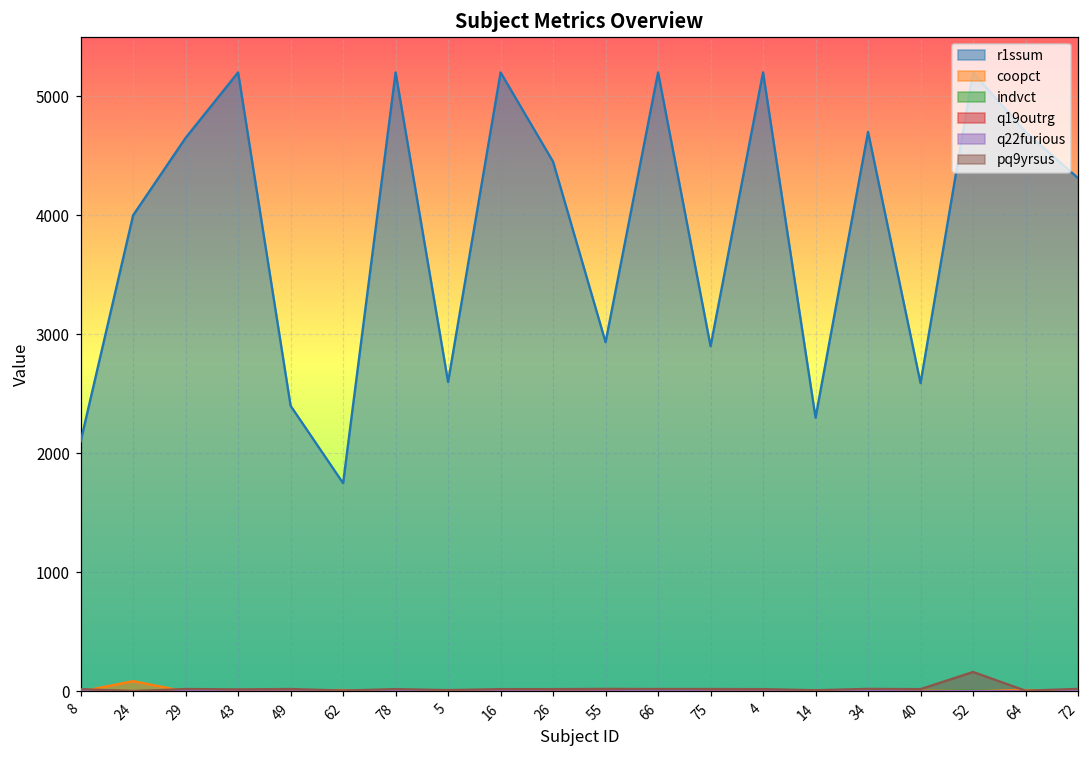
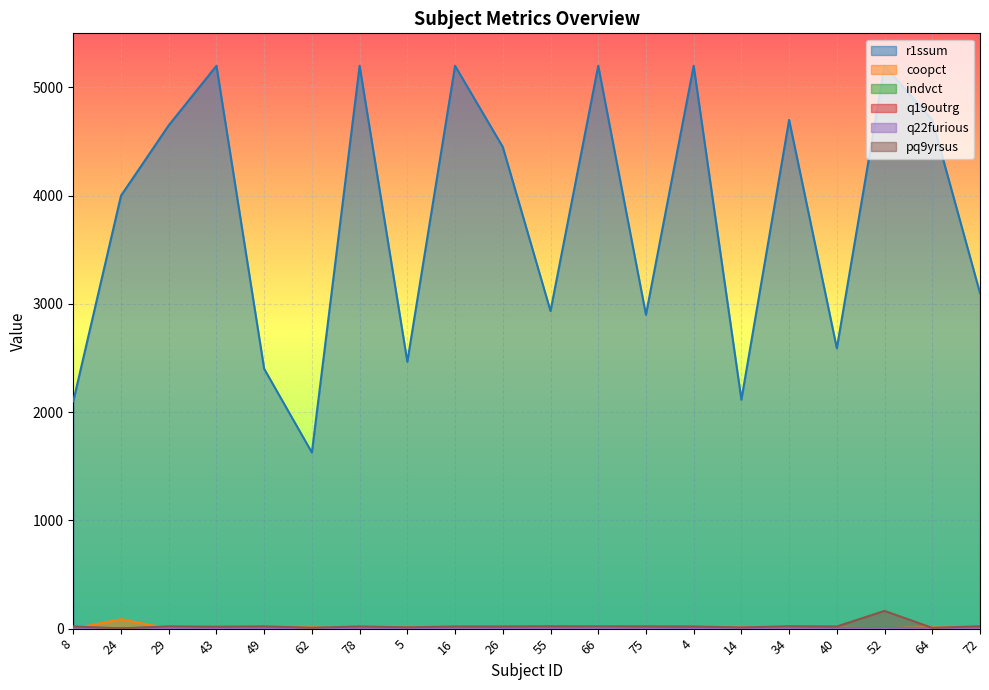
r1ssum, 62: 1750 -> 1630
r1ssum, 5: 2600 -> 2470
r1ssum, 14: 2300 -> 2120
r1ssum, 72: 4310 -> 3100
